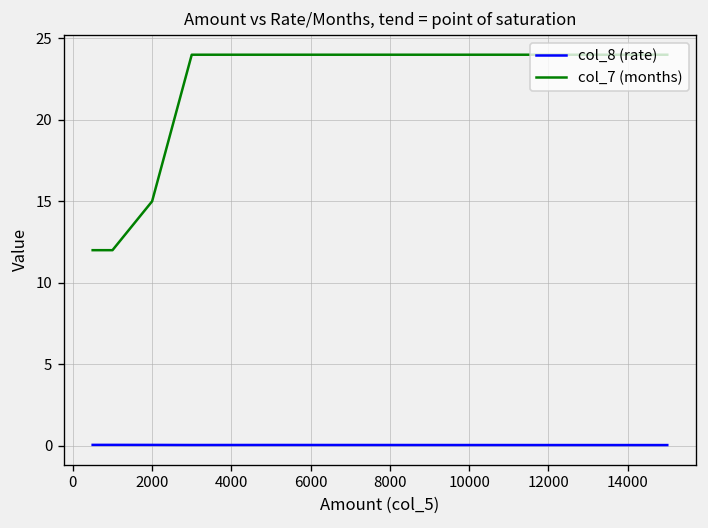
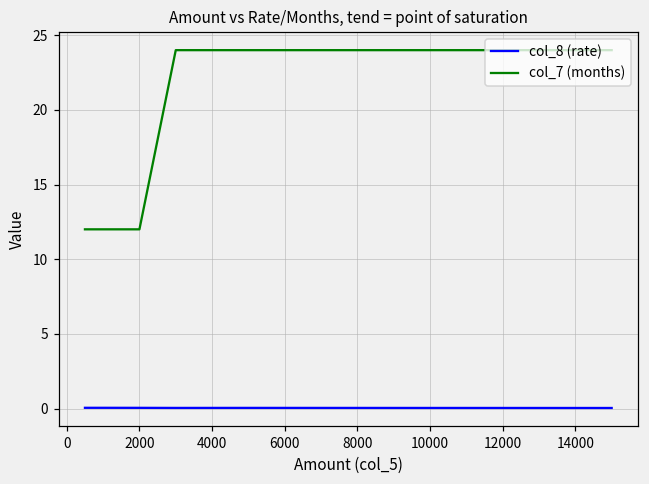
col_7 (months), 2000: 15 -> 12
